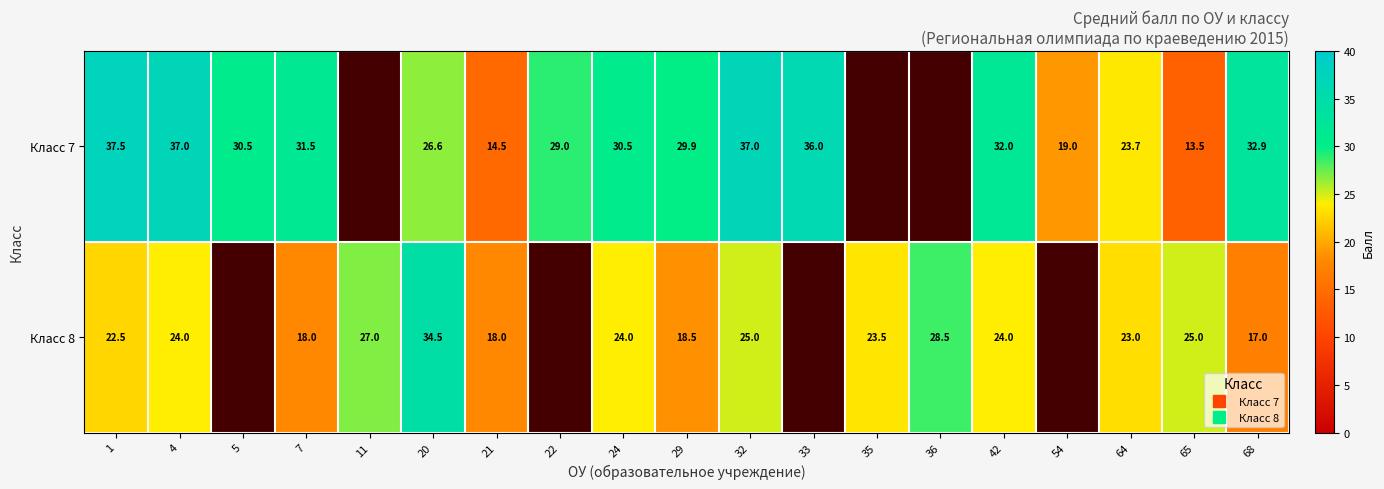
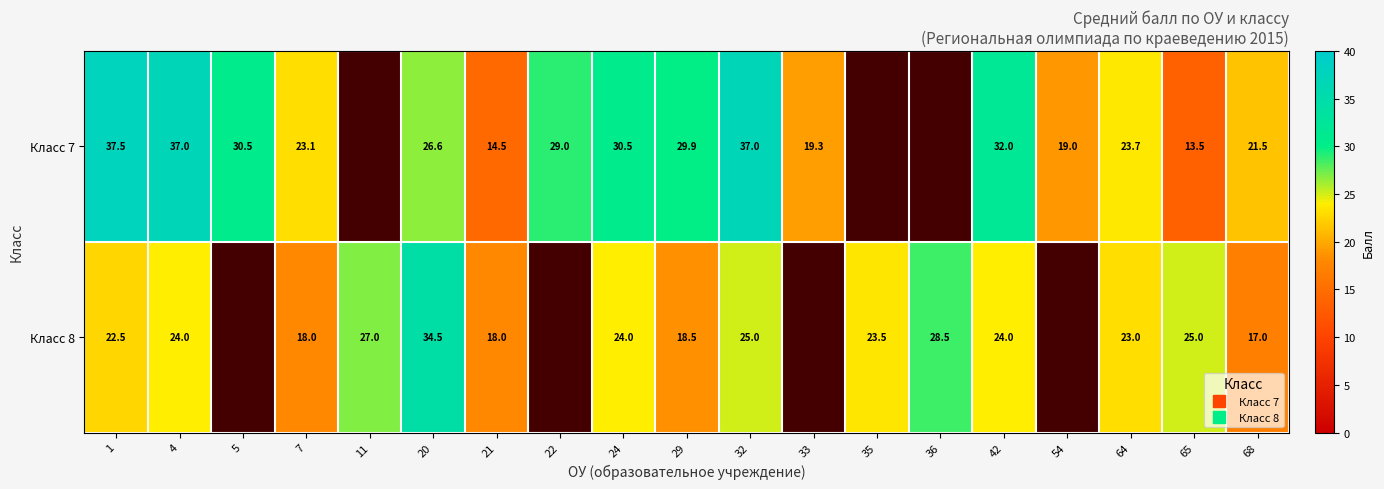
Класс 7, 7: 31.5 -> 23.1
Класс 7, 33: 36.0 -> 19.3
Класс 7, 68: 32.9 -> 21.5
